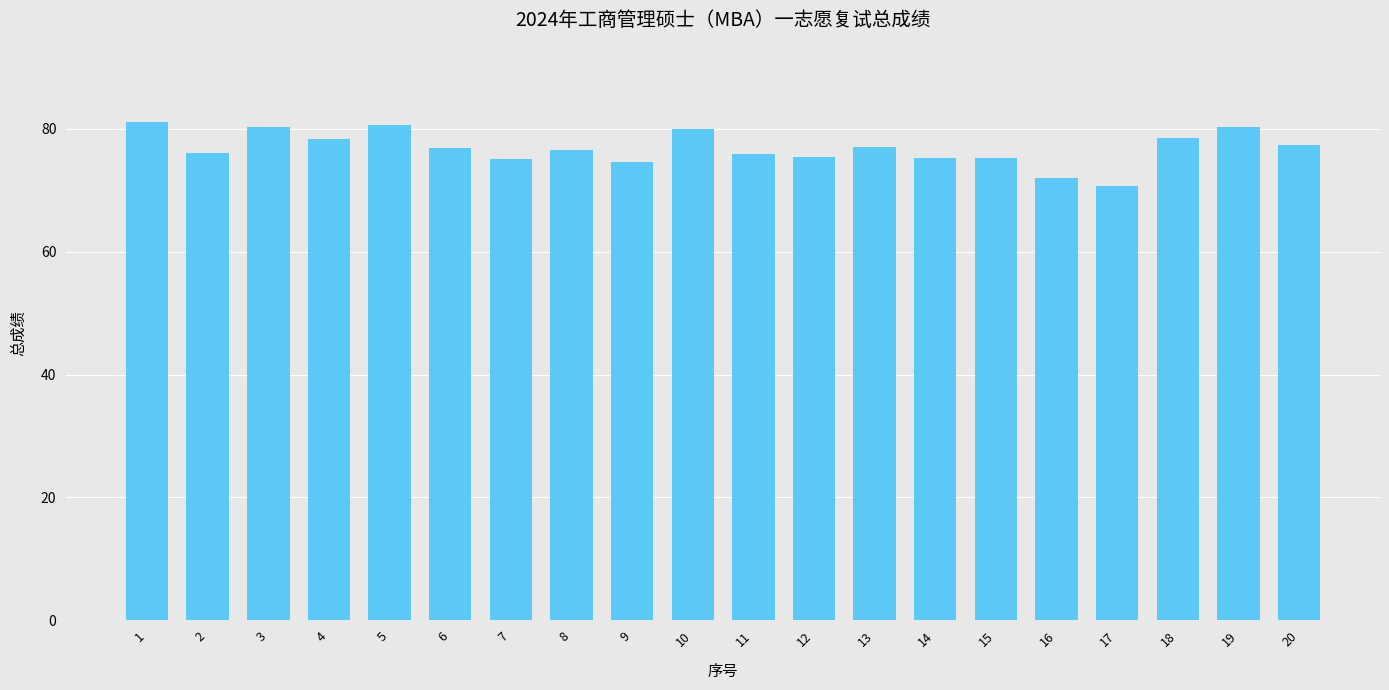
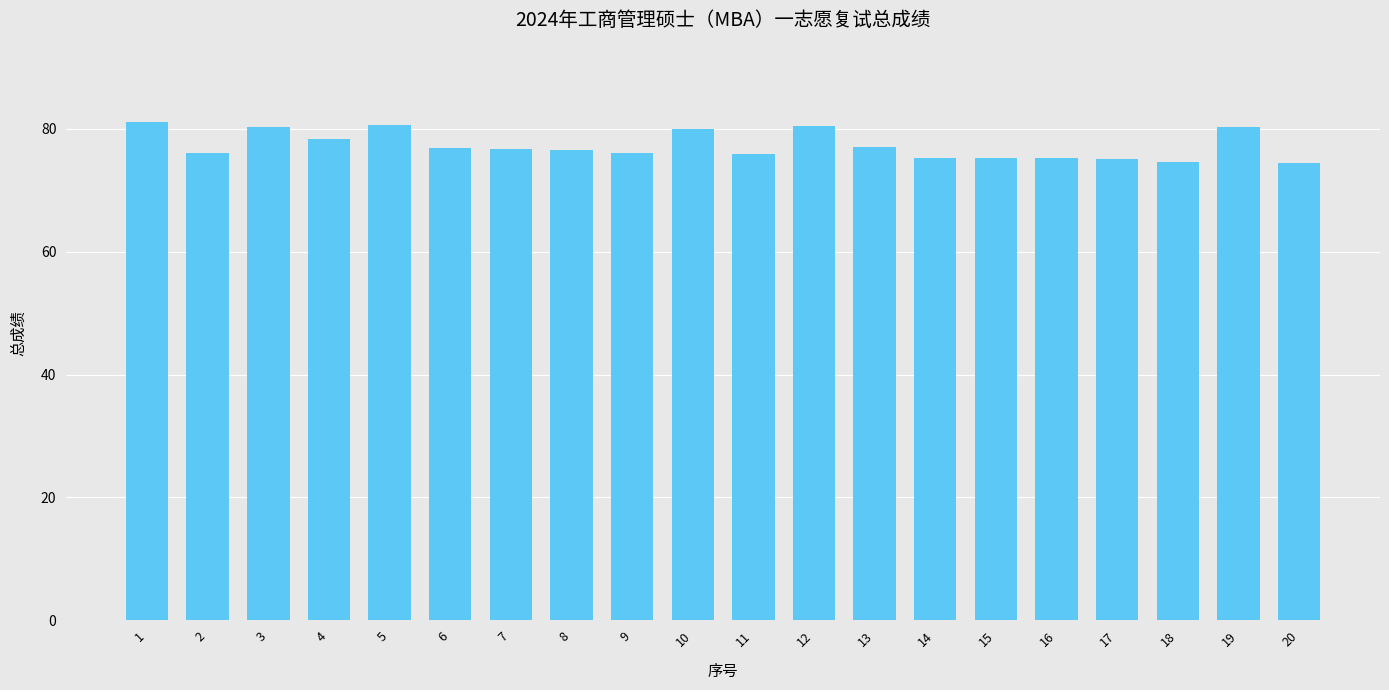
7: 75 -> 77
9: 75 -> 76
12: 75 -> 80
16: 72 -> 75
17: 71 -> 75
18: 78 -> 75
20: 77 -> 74
